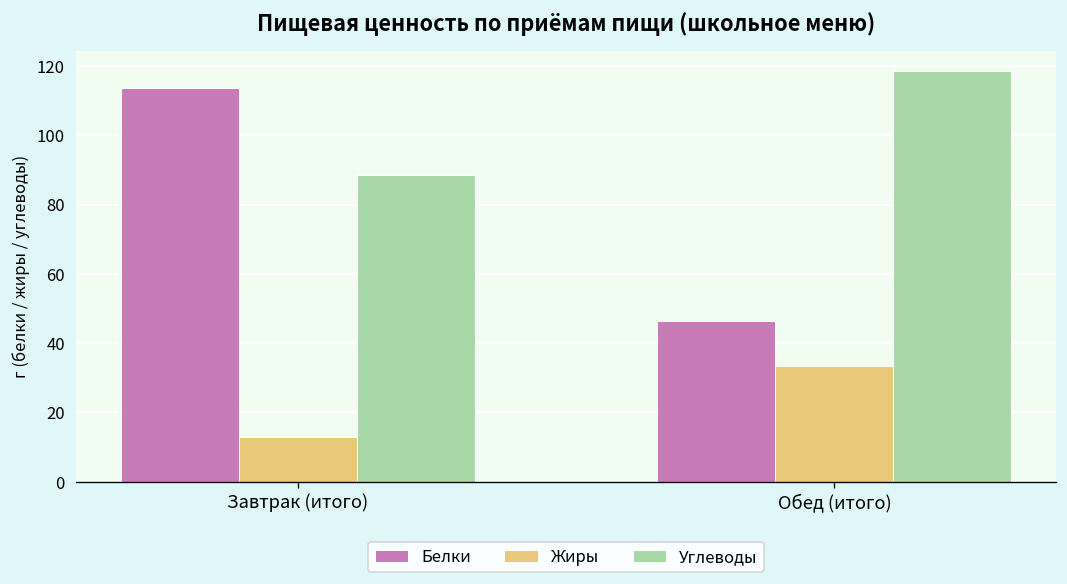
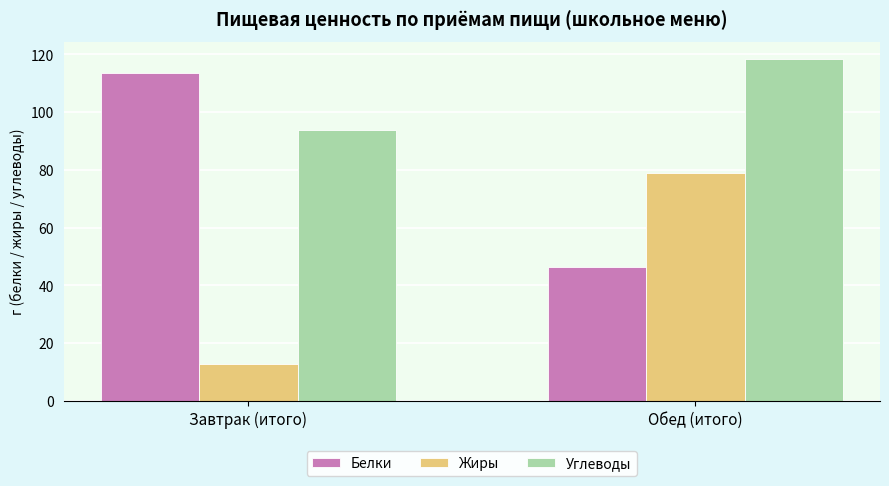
Углеводы, Завтрак (итого): 89 -> 94
Жиры, Обед (итого): 33 -> 79
